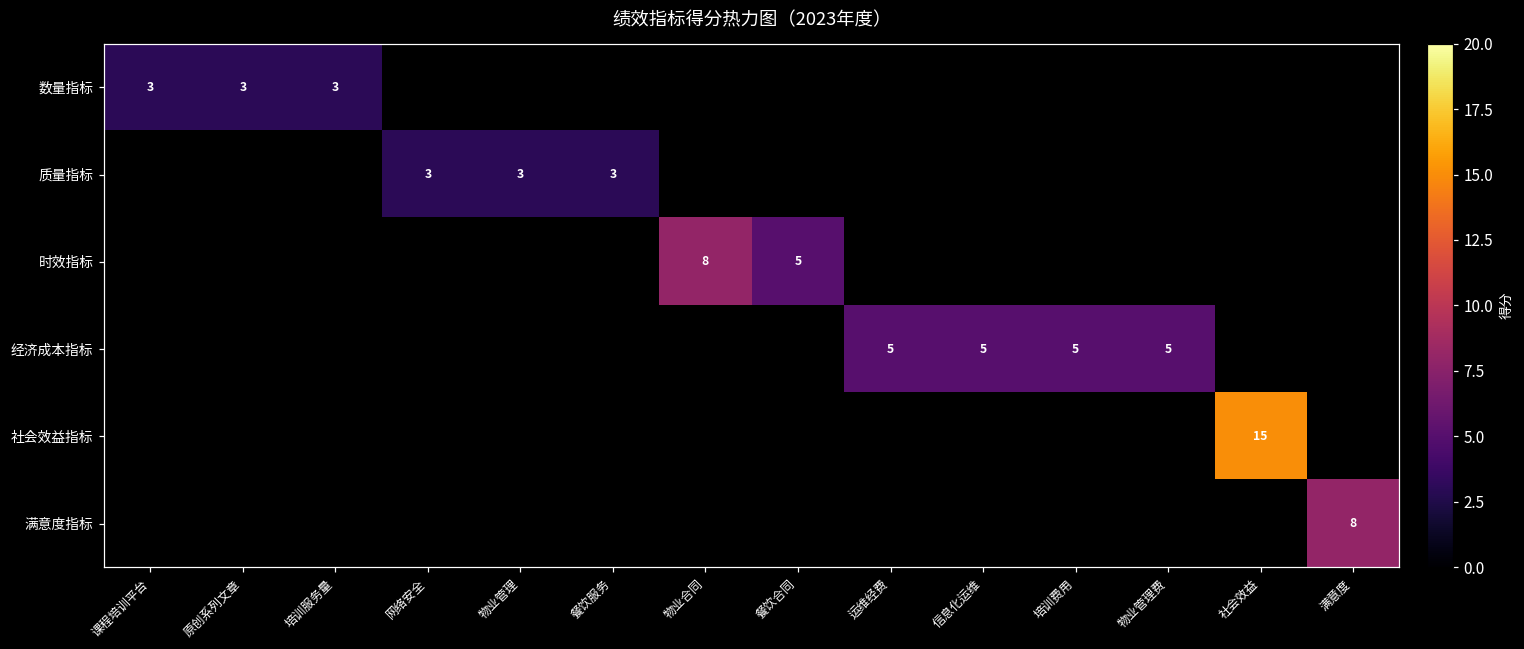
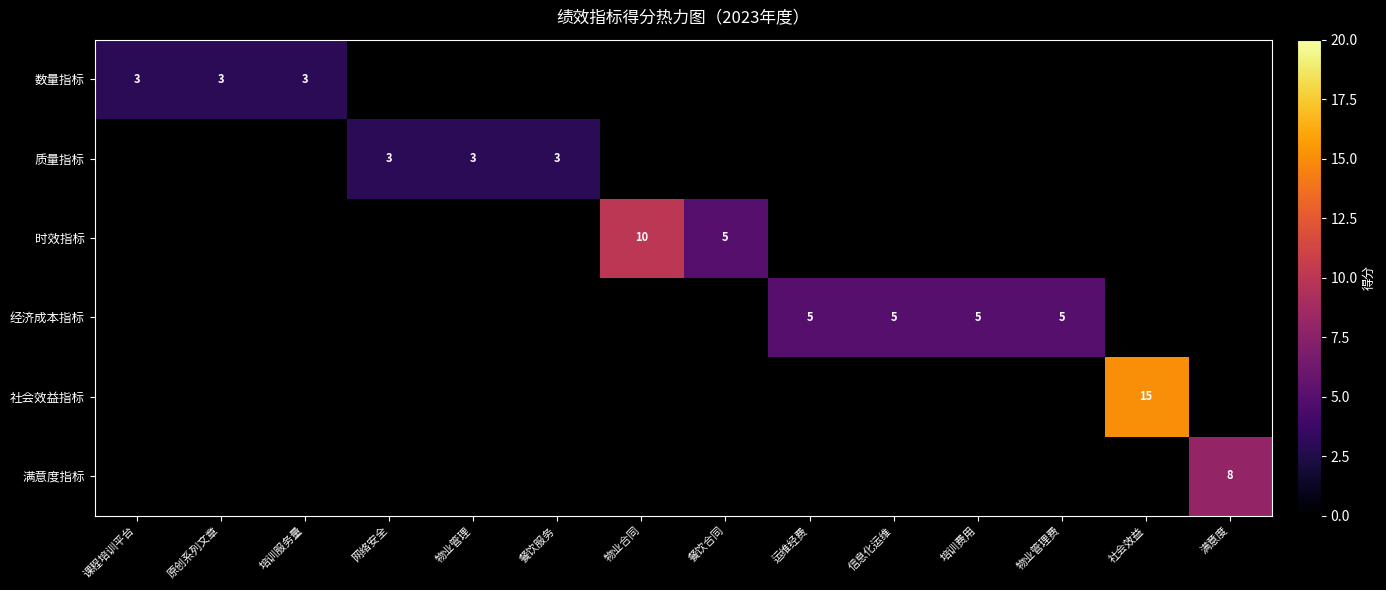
时效指标, 物业合同: 8 -> 10
